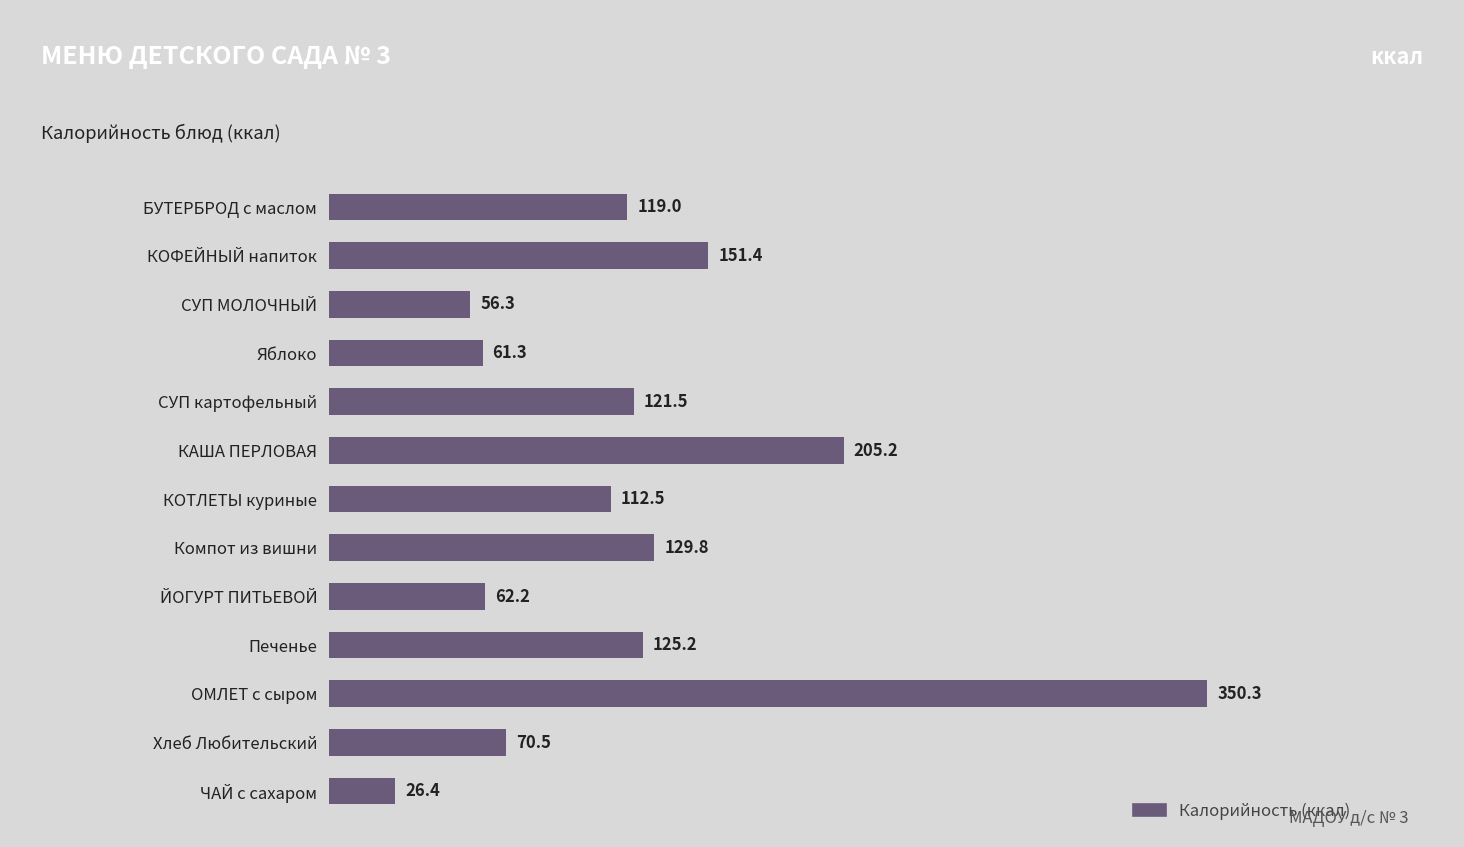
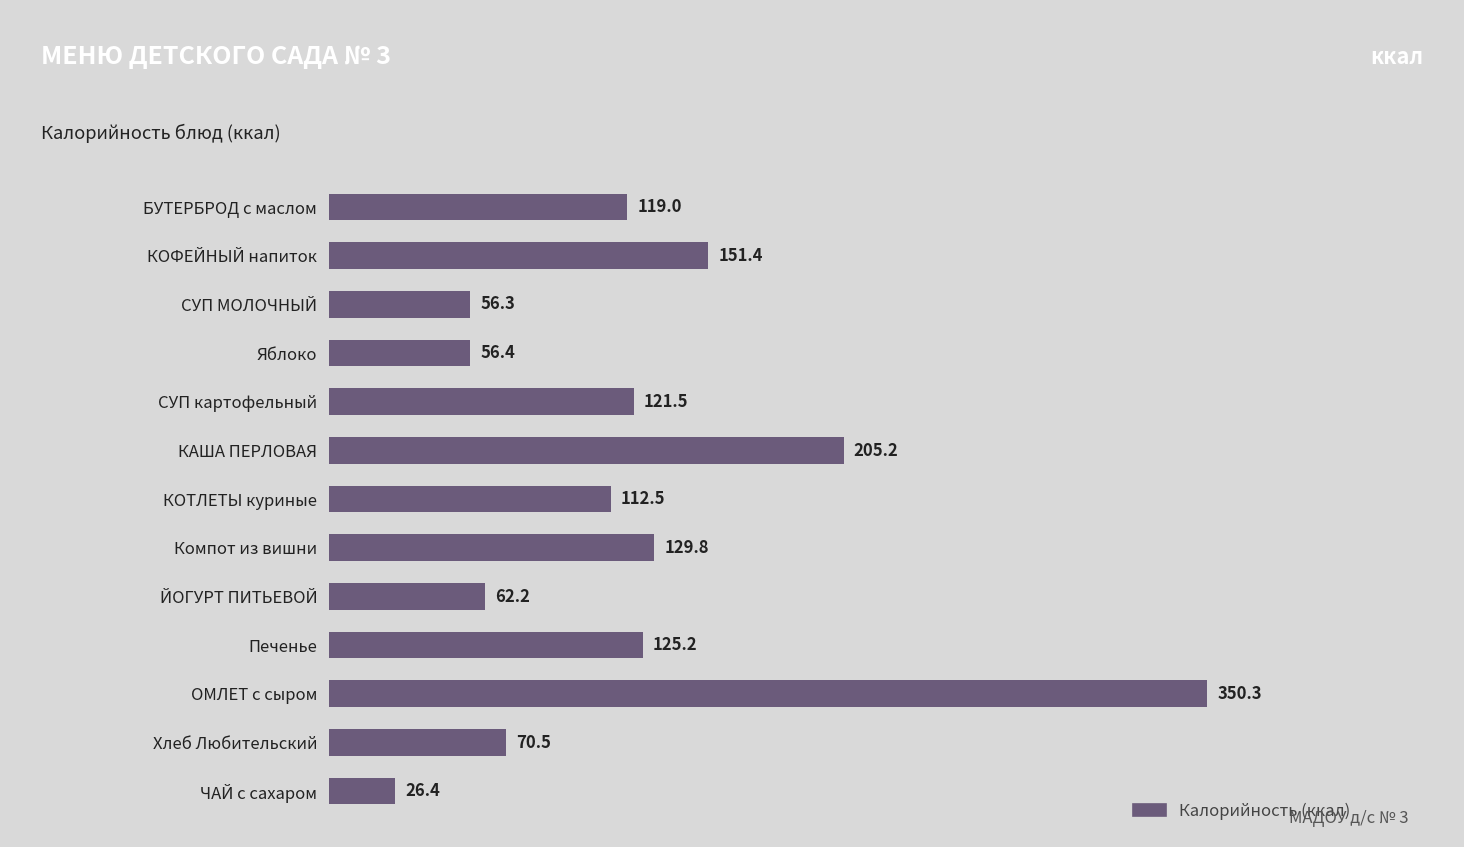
Яблоко: 61.3 -> 56.4
